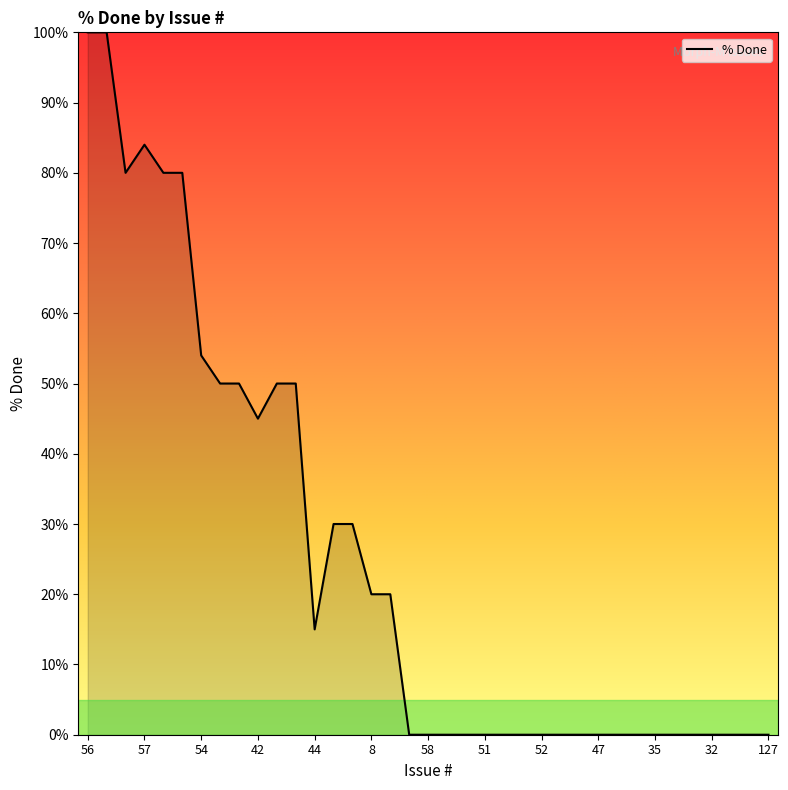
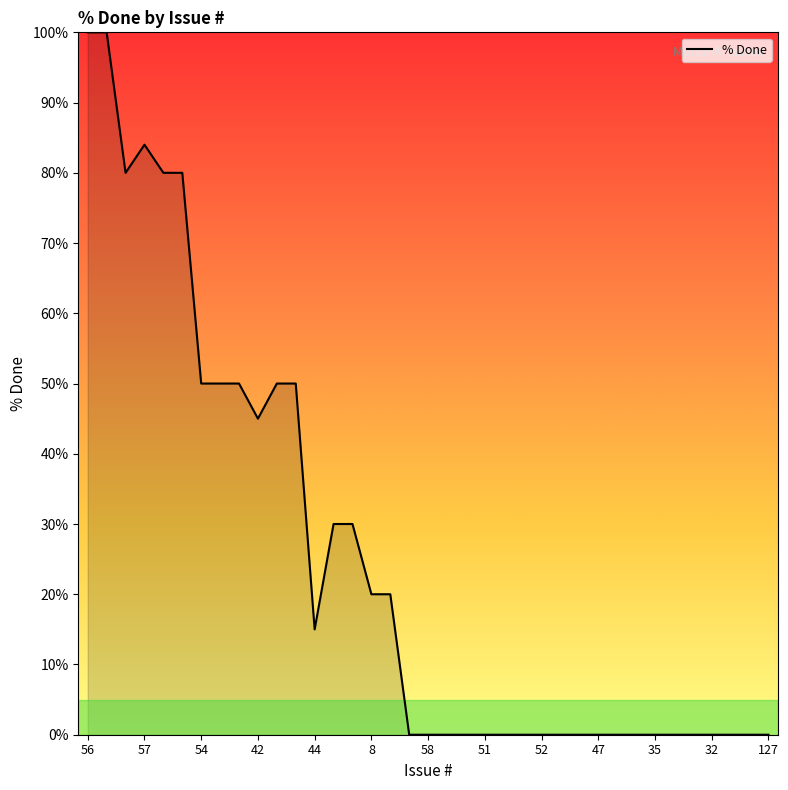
54: 54% -> 50%
